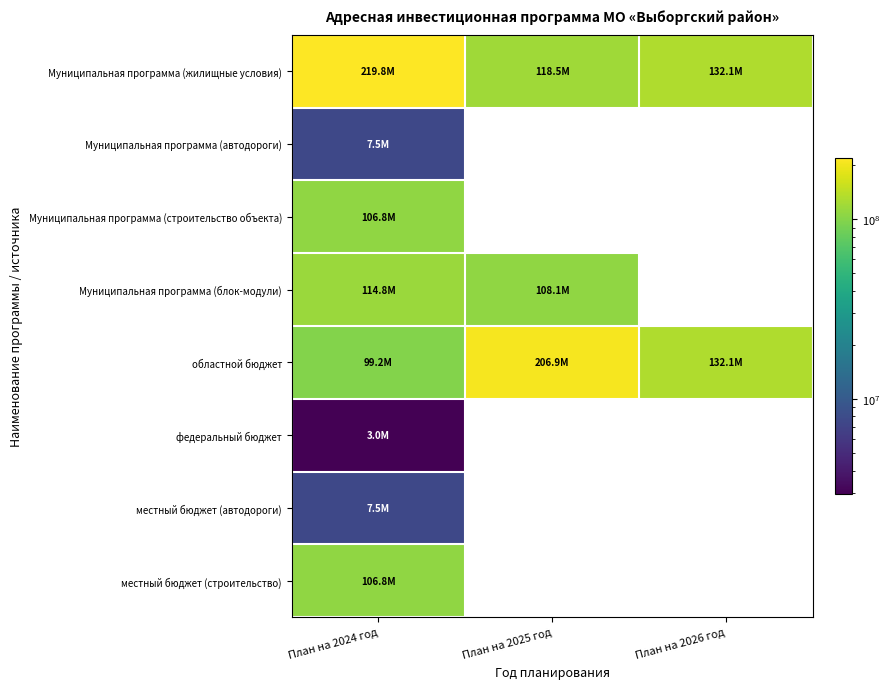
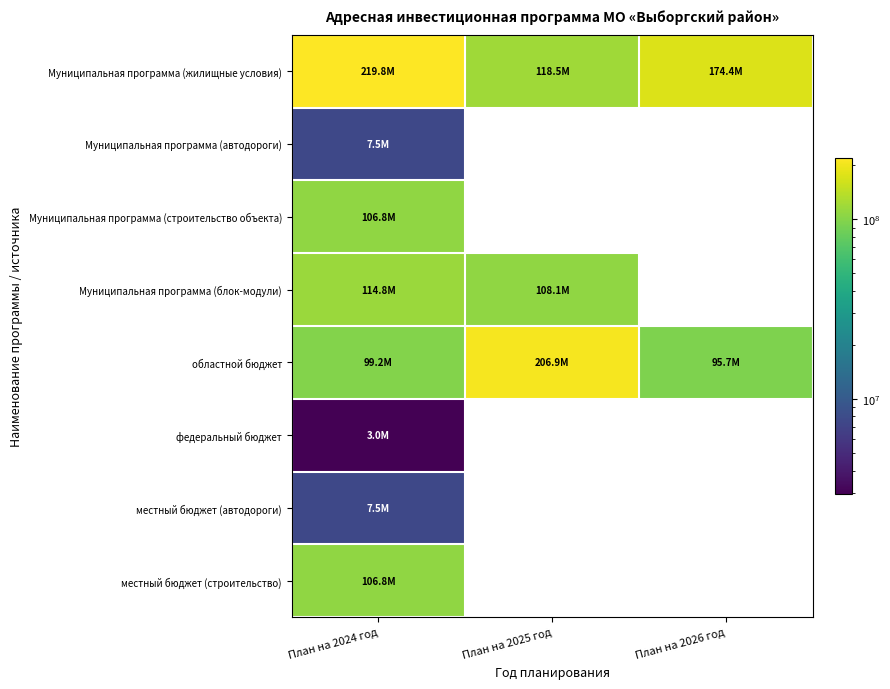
Муниципальная программа (жилищные условия), План на 2026 год: 132.1M -> 174.4M
областной бюджет, План на 2026 год: 132.1M -> 95.7M
